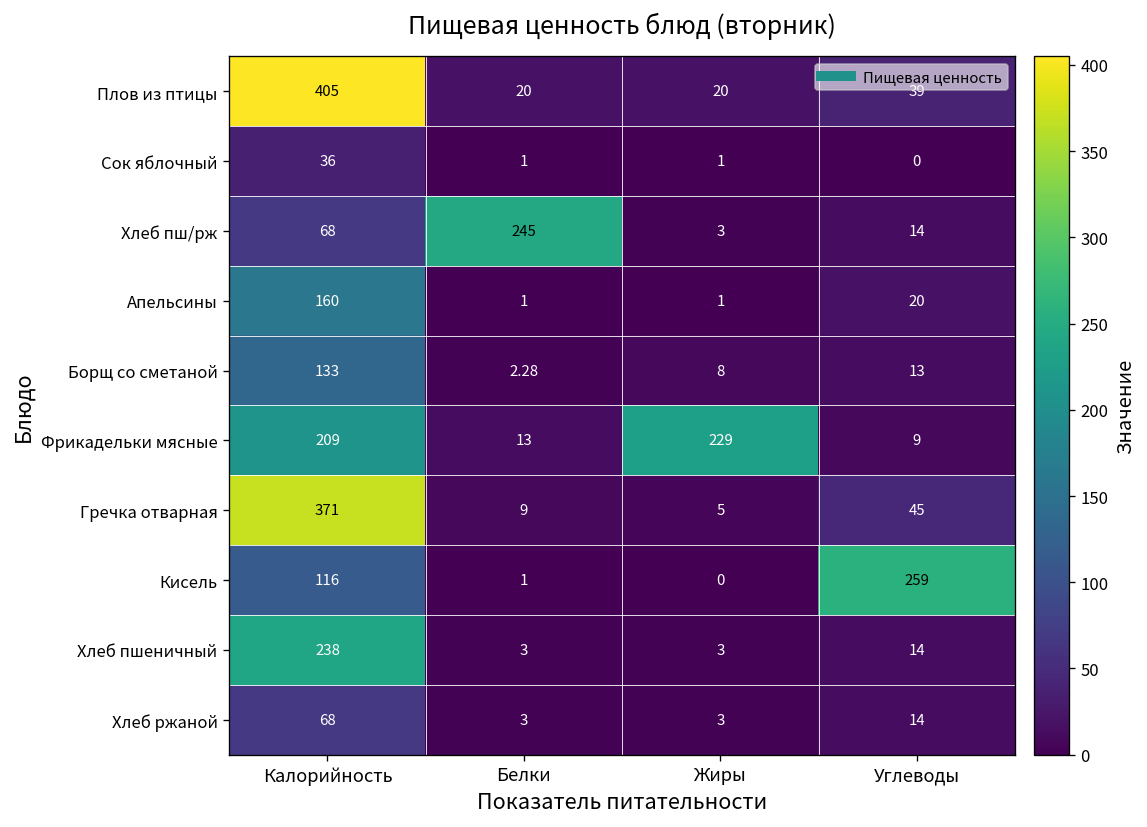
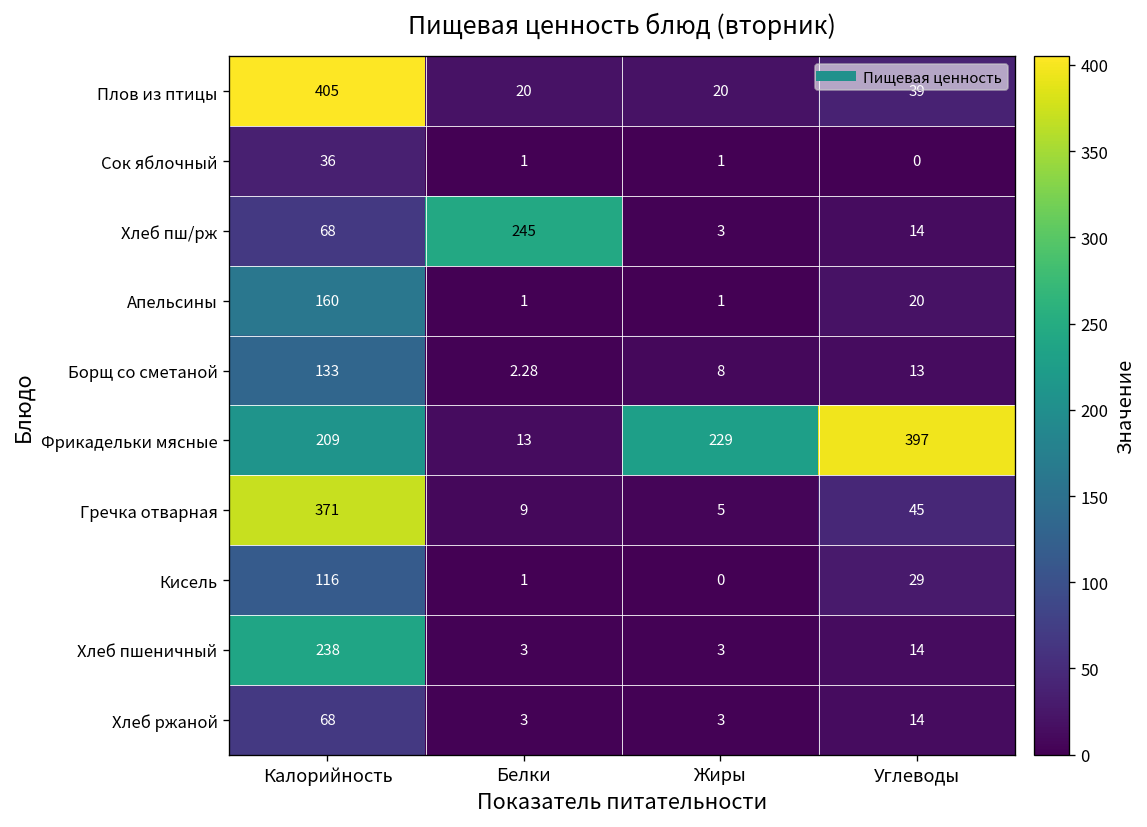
Фрикадельки мясные, Углеводы: 9 -> 397
Кисель, Углеводы: 259 -> 29
